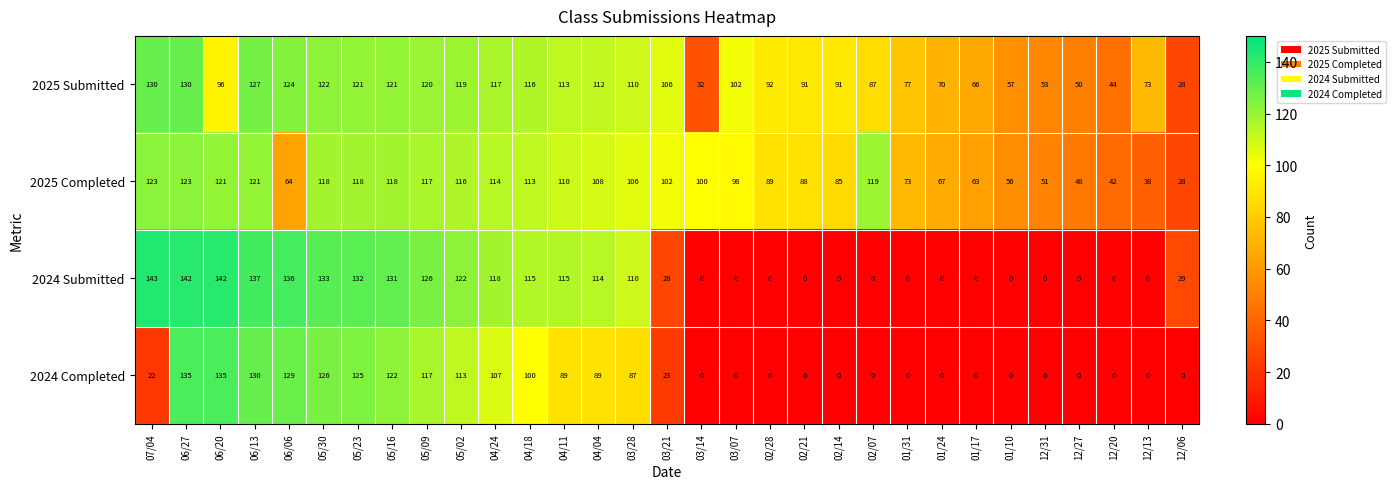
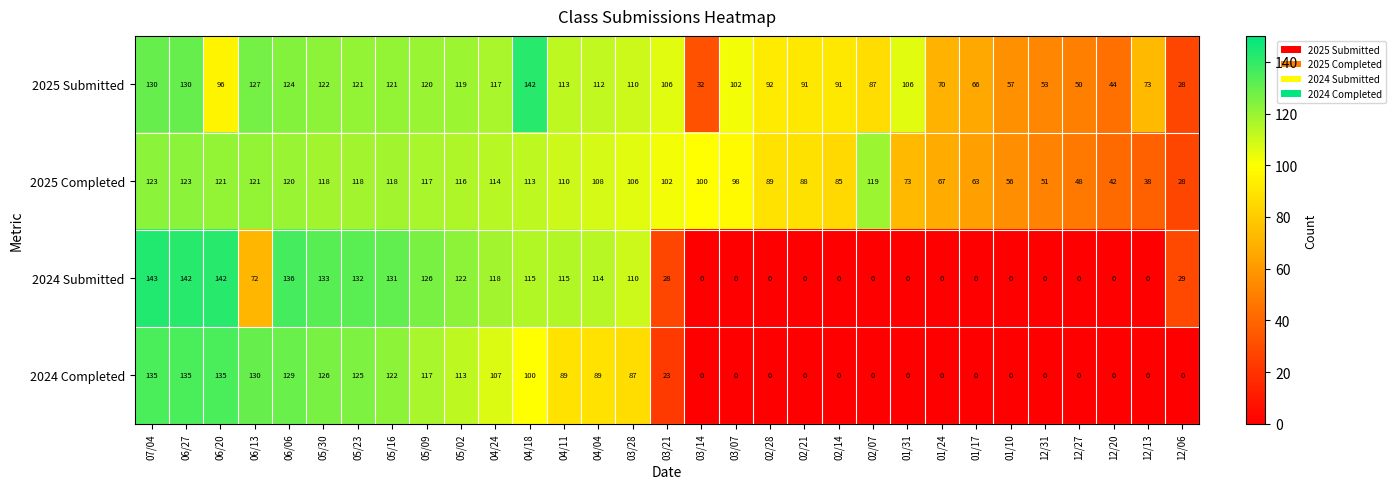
2025 Submitted, 04/18: 116 -> 142
2025 Submitted, 01/31: 77 -> 106
2025 Completed, 06/06: 64 -> 120
2024 Submitted, 06/13: 137 -> 72
2024 Completed, 07/04: 22 -> 135
